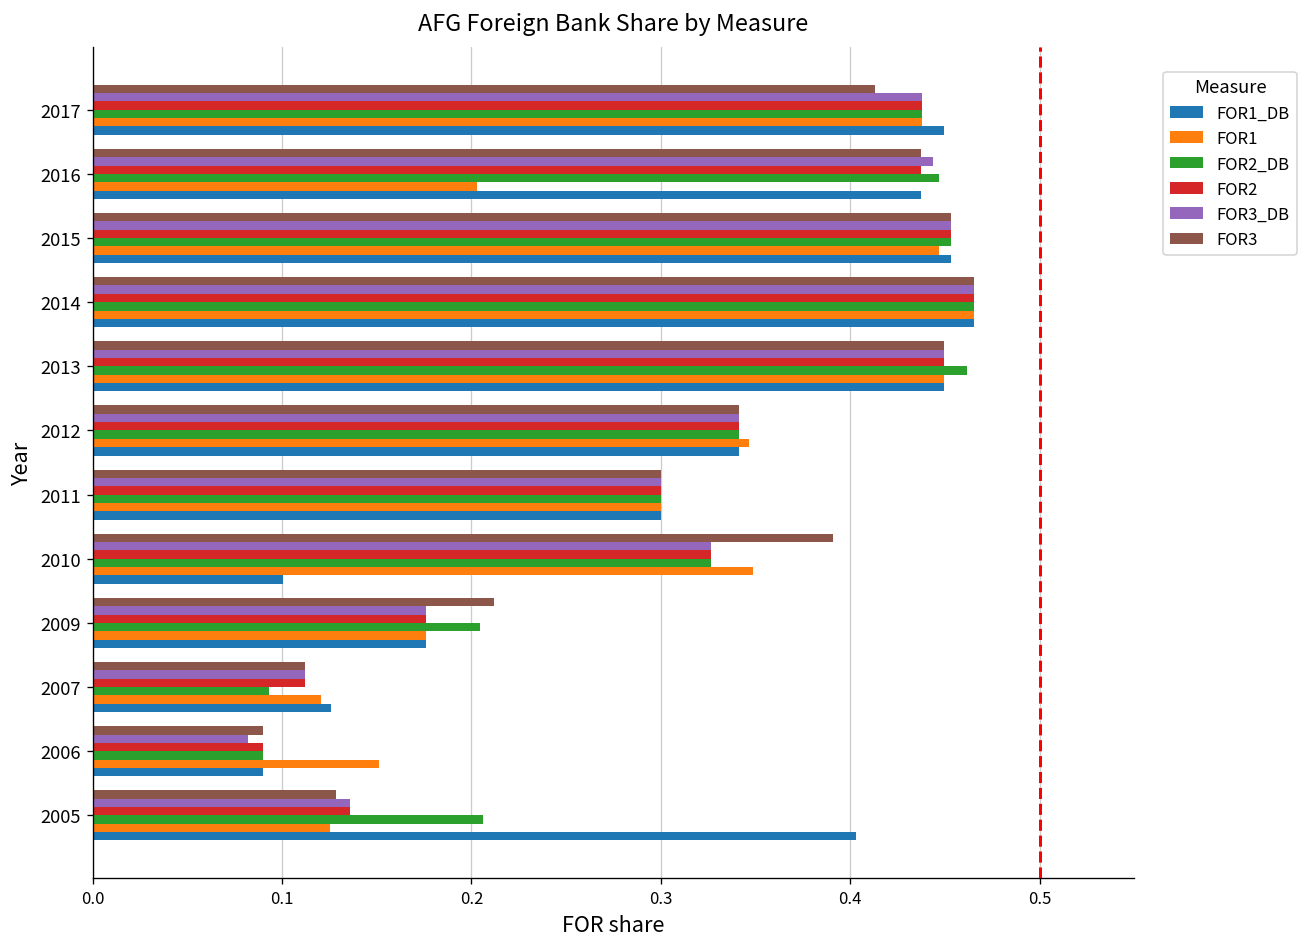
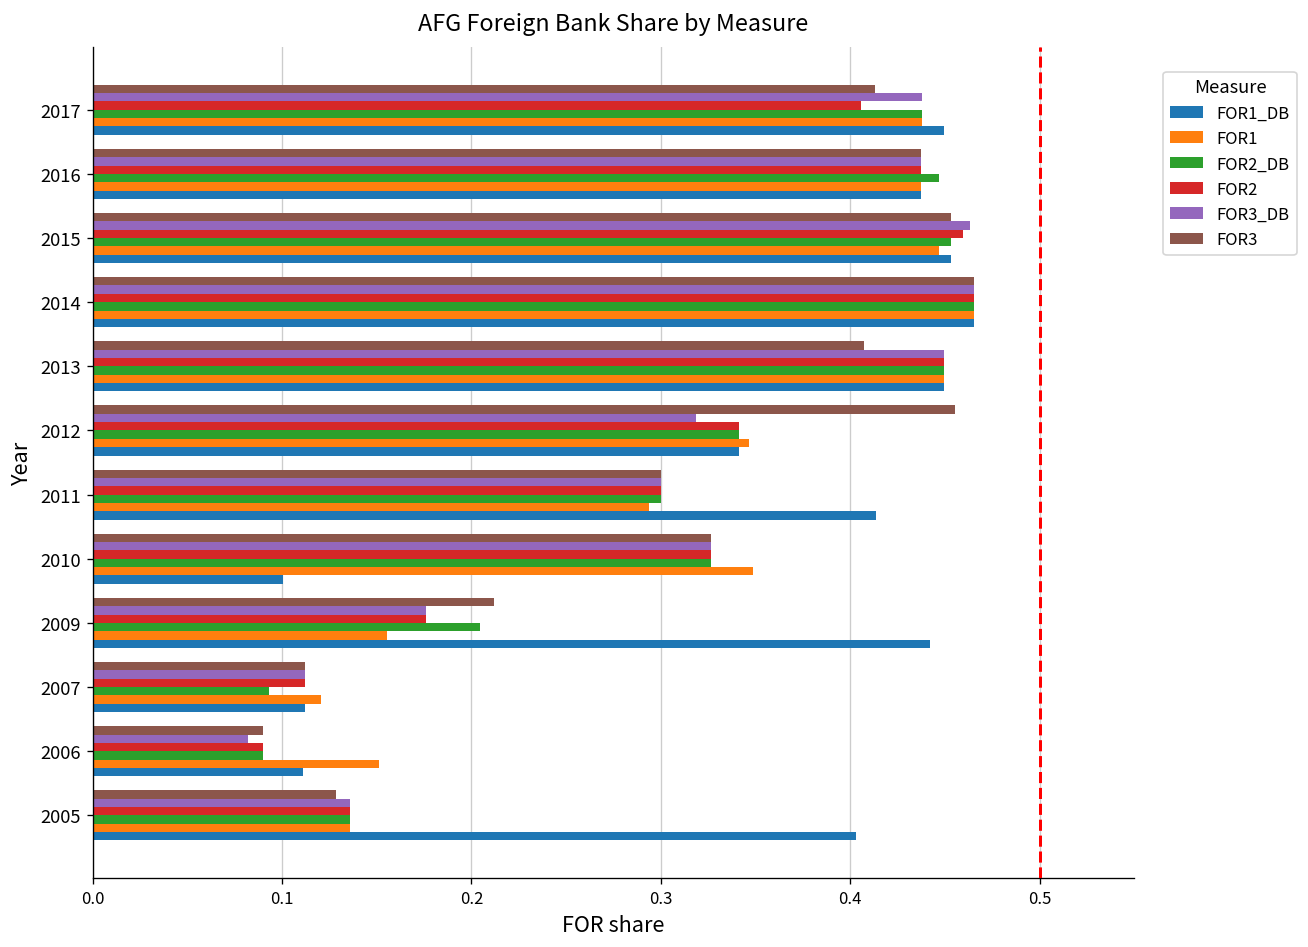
FOR2, 2017: 0.438 -> 0.406
FOR3_DB, 2016: 0.444 -> 0.437
FOR1, 2016: 0.203 -> 0.437
FOR3_DB, 2015: 0.453 -> 0.463
FOR2, 2015: 0.453 -> 0.460
FOR3, 2013: 0.449 -> 0.407
FOR2_DB, 2013: 0.462 -> 0.449
FOR3, 2012: 0.341 -> 0.455
FOR3_DB, 2012: 0.341 -> 0.319
FOR1, 2011: 0.300 -> 0.294
FOR1_DB, 2011: 0.300 -> 0.414
FOR3, 2010: 0.391 -> 0.326
FOR1, 2009: 0.176 -> 0.155
FOR1_DB, 2009: 0.176 -> 0.442
FOR1_DB, 2007: 0.126 -> 0.112
FOR1_DB, 2006: 0.090 -> 0.111
FOR2_DB, 2005: 0.206 -> 0.136
FOR1, 2005: 0.125 -> 0.136
